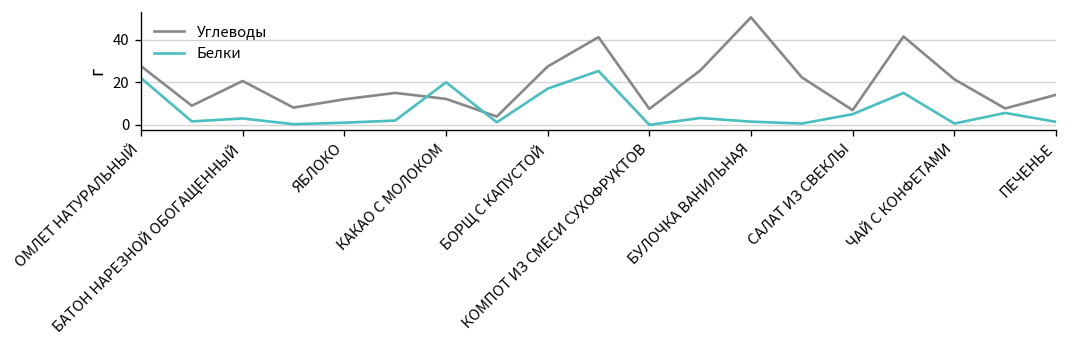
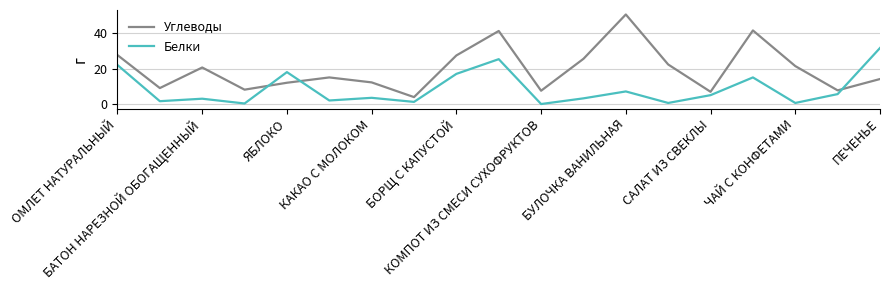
Белки, ЯБЛОКО: 1 -> 18
Белки, КАКАО С МОЛОКОМ: 20 -> 4
Белки, БУЛОЧКА ВАНИЛЬНАЯ: 2 -> 7
Белки, ПЕЧЕНЬЕ: 1 -> 32
